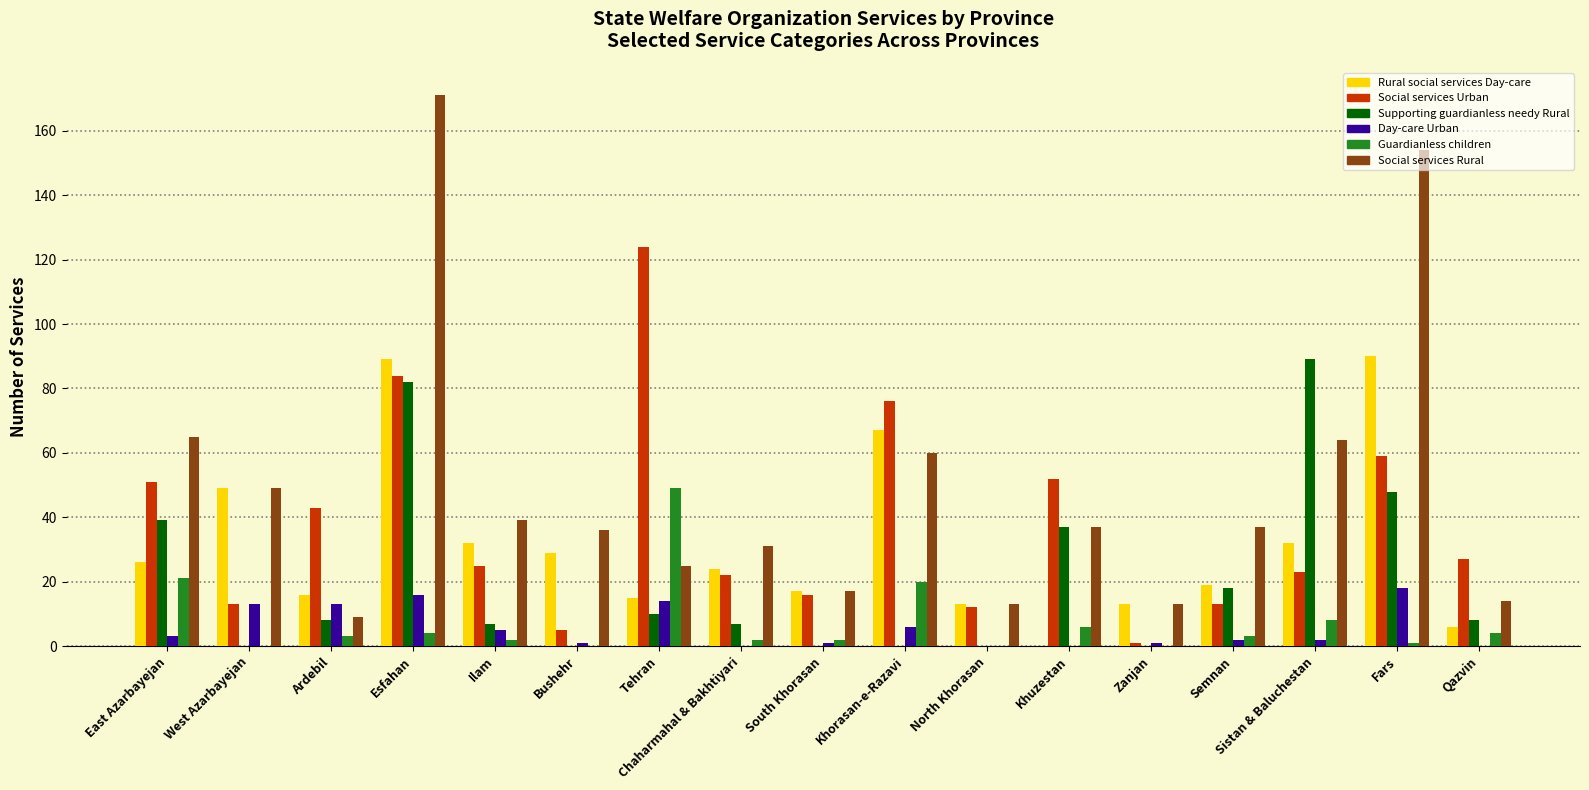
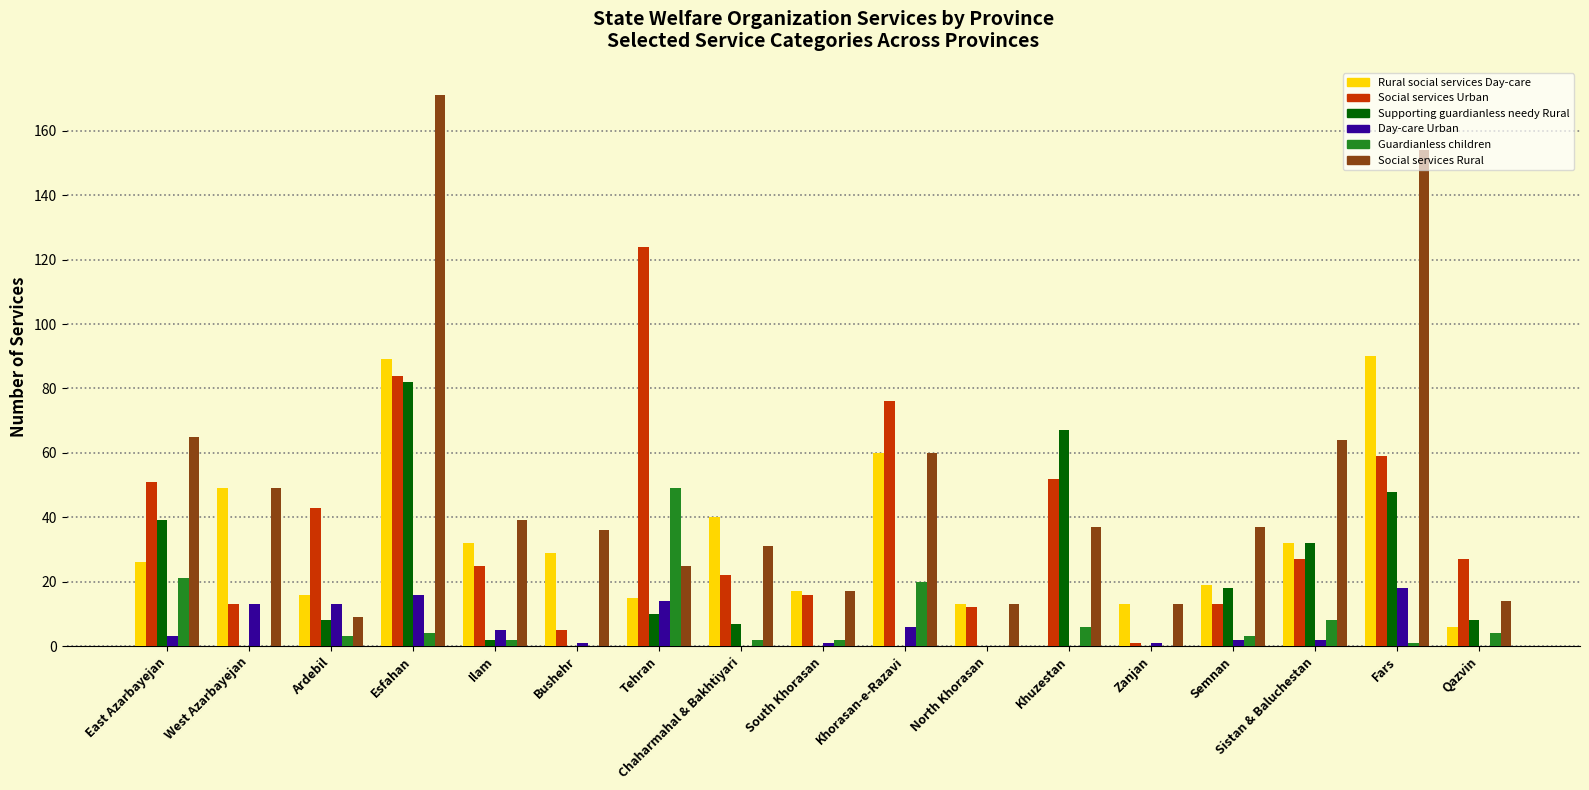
Supporting guardianless needy Rural, Ilam: 7 -> 2
Rural social services Day-care, Chaharmahal & Bakhtiyari: 24 -> 40
Rural social services Day-care, Khorasan-e-Razavi: 67 -> 60
Supporting guardianless needy Rural, Khuzestan: 37 -> 67
Social services Urban, Sistan & Baluchestan: 23 -> 27
Supporting guardianless needy Rural, Sistan & Baluchestan: 89 -> 32
